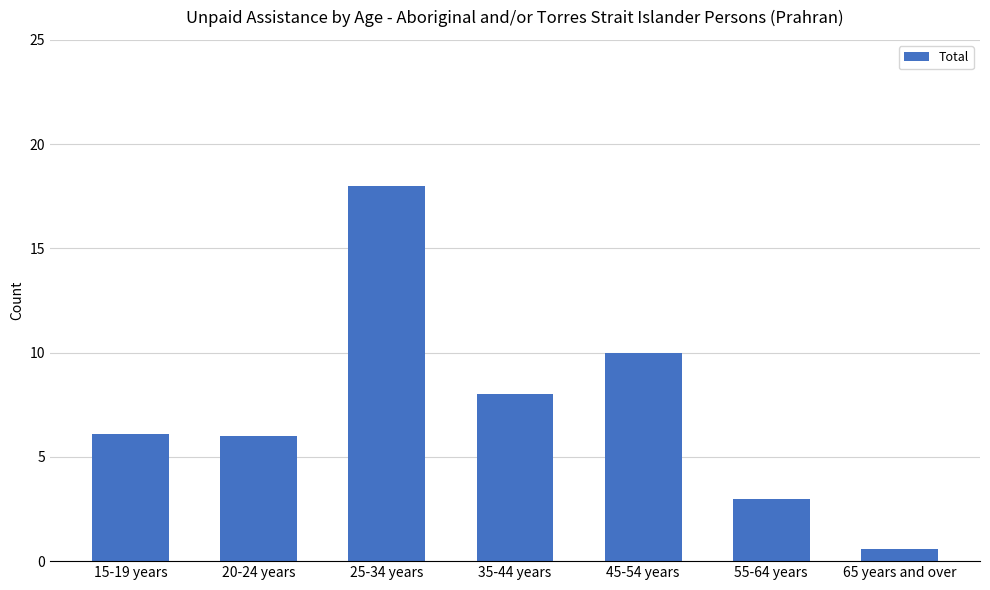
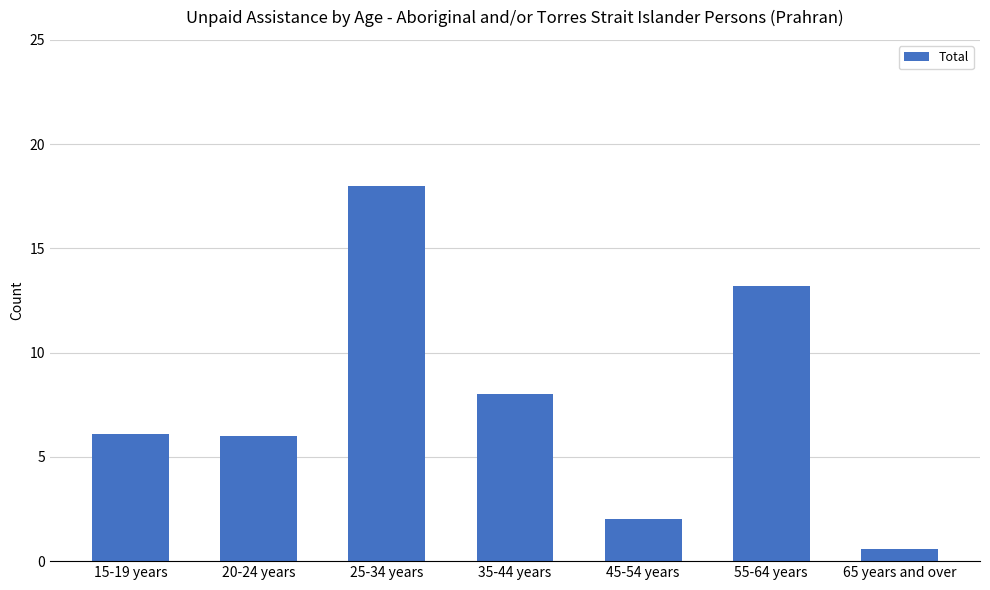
45-54 years: 10 -> 2
55-64 years: 3.0 -> 13.2
